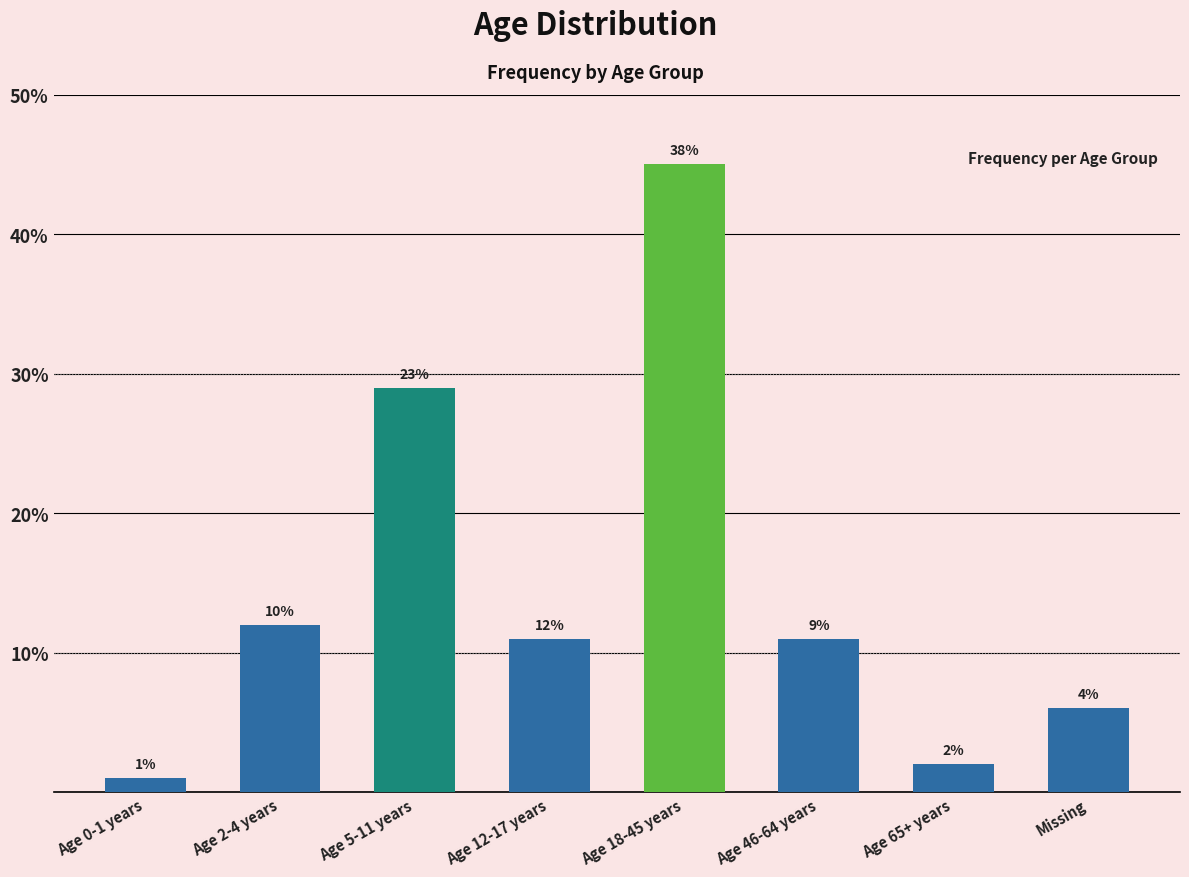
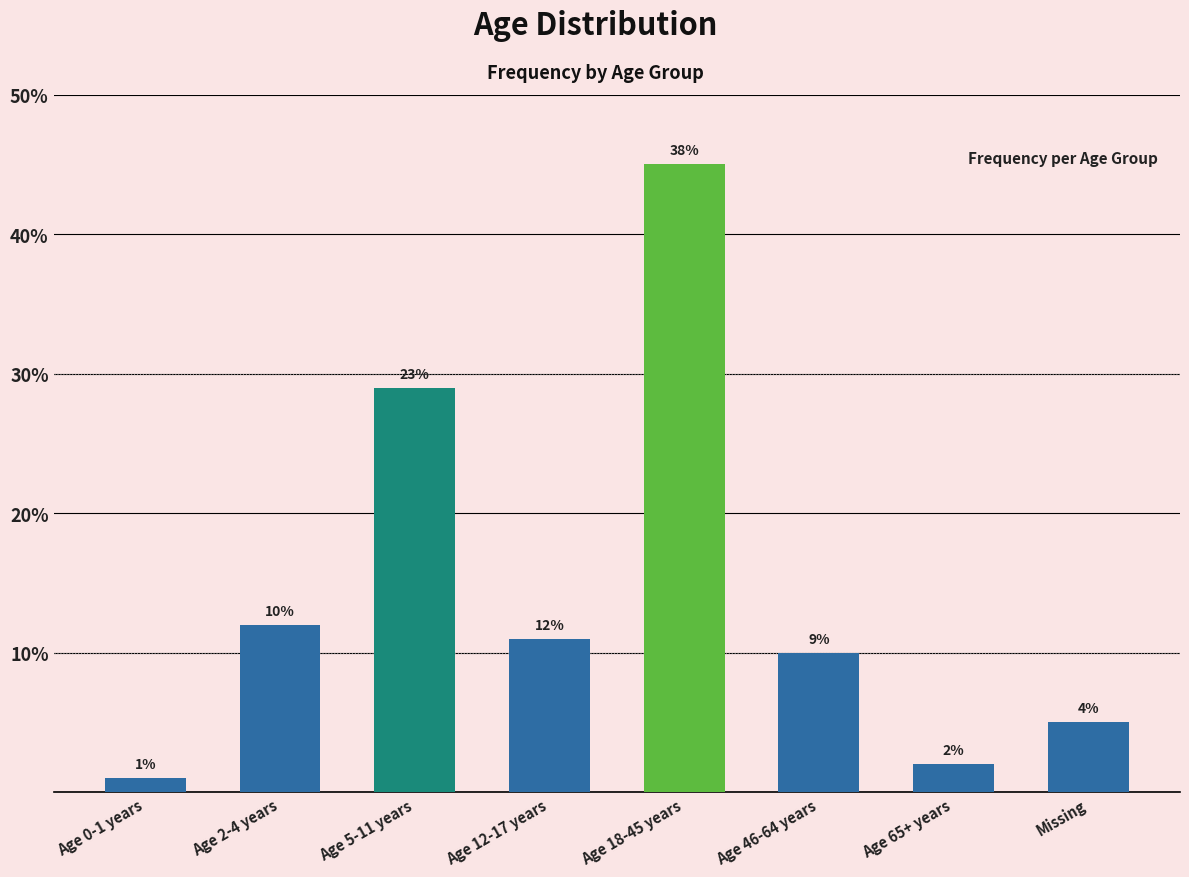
Age 46-64 years: 11% -> 10%
Missing: 6% -> 5%
